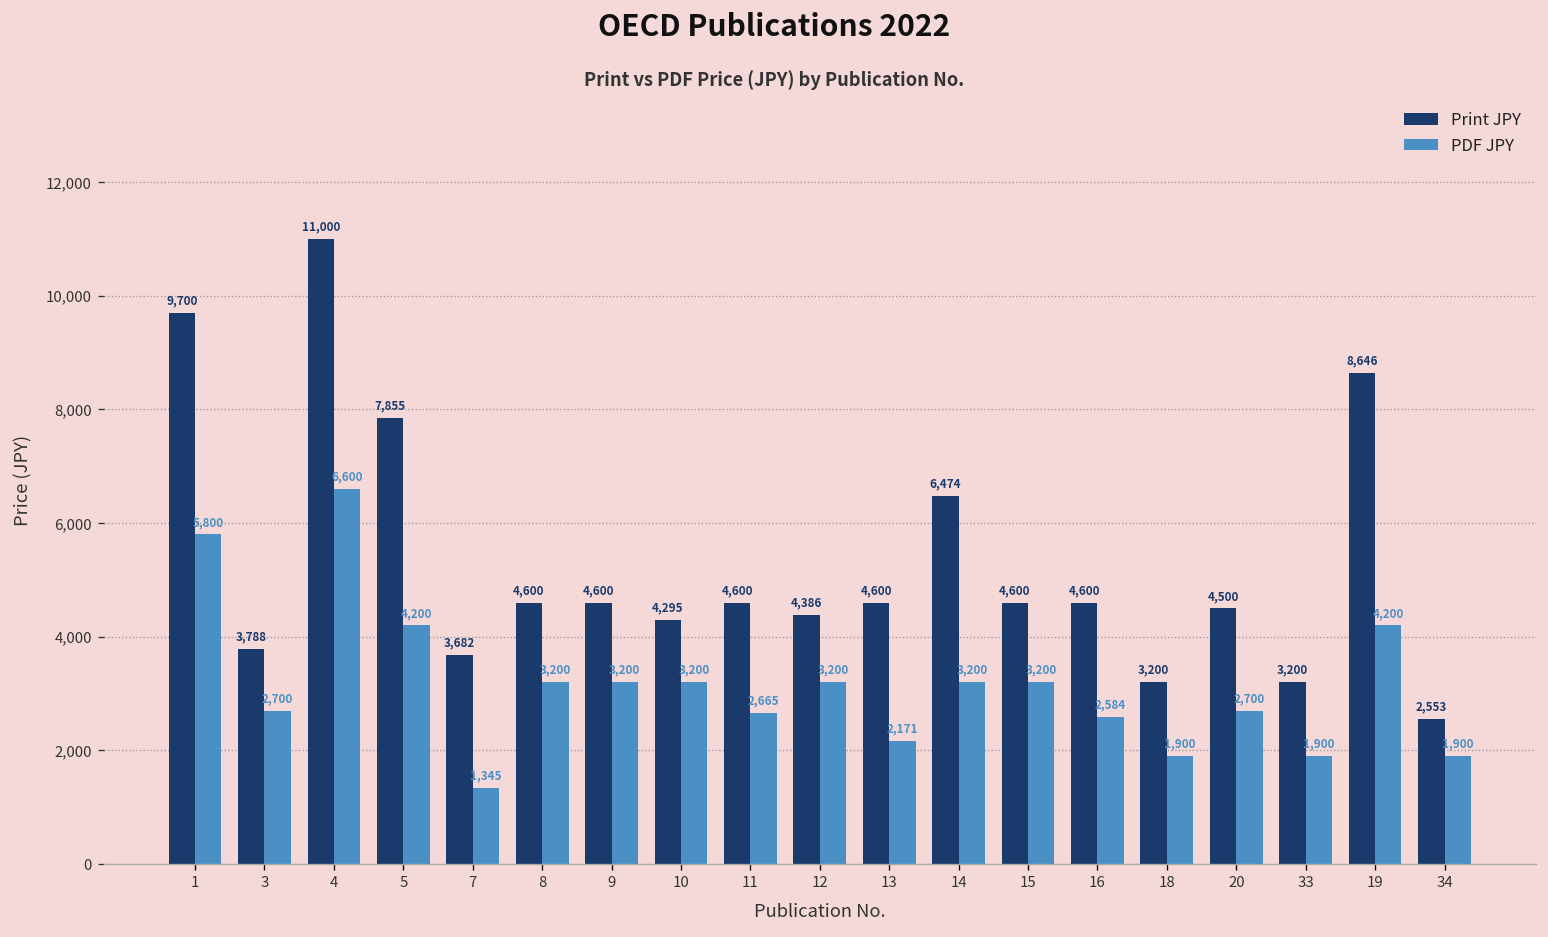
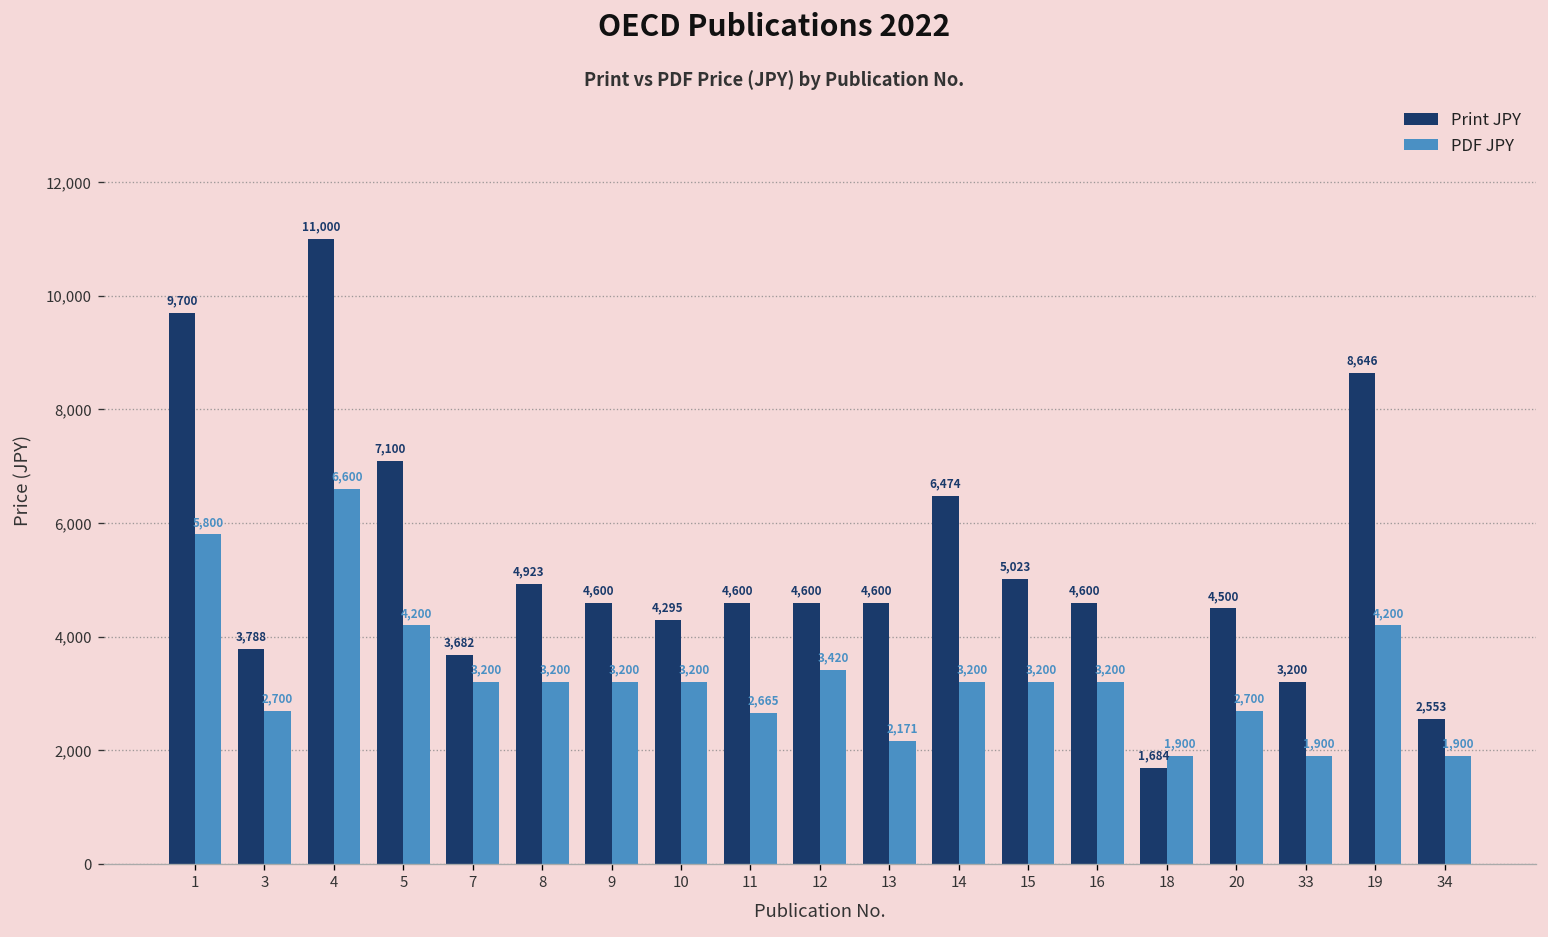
Print JPY, 5: 7,855 -> 7,100
PDF JPY, 7: 1,345 -> 3,200
Print JPY, 8: 4,600 -> 4,923
Print JPY, 12: 4,386 -> 4,600
PDF JPY, 12: 3,200 -> 3,420
Print JPY, 15: 4,600 -> 5,023
PDF JPY, 16: 2,584 -> 3,200
Print JPY, 18: 3,200 -> 1,684
